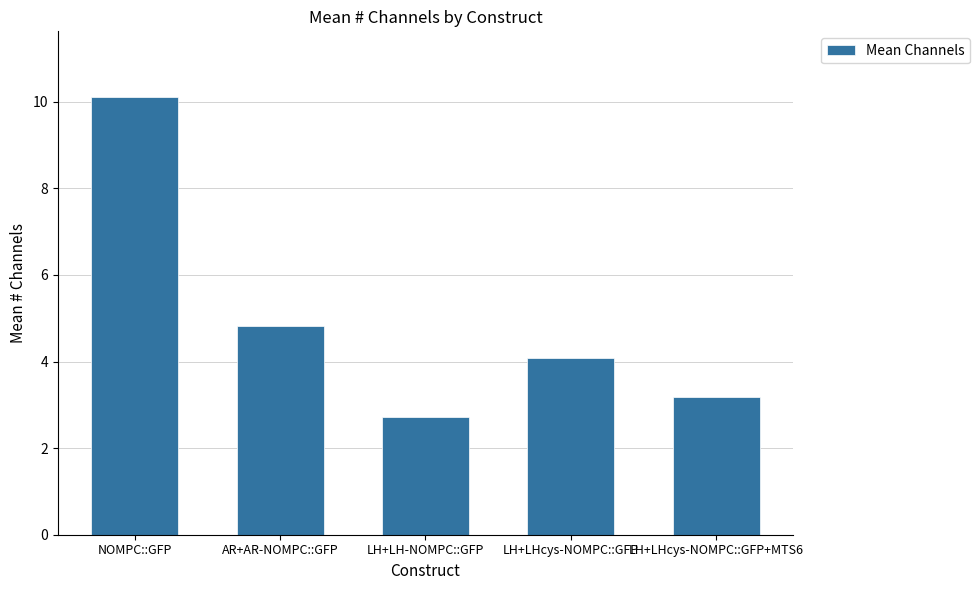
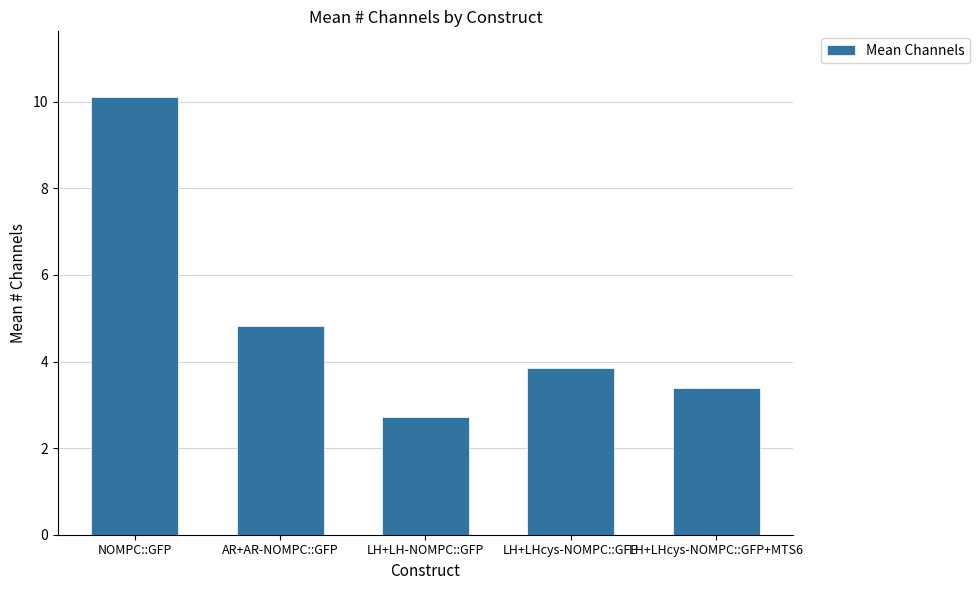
LH+LHcys-NOMPC::GFP: 4.1 -> 3.9
LH+LHcys-NOMPC::GFP+MTS6: 3.2 -> 3.4
